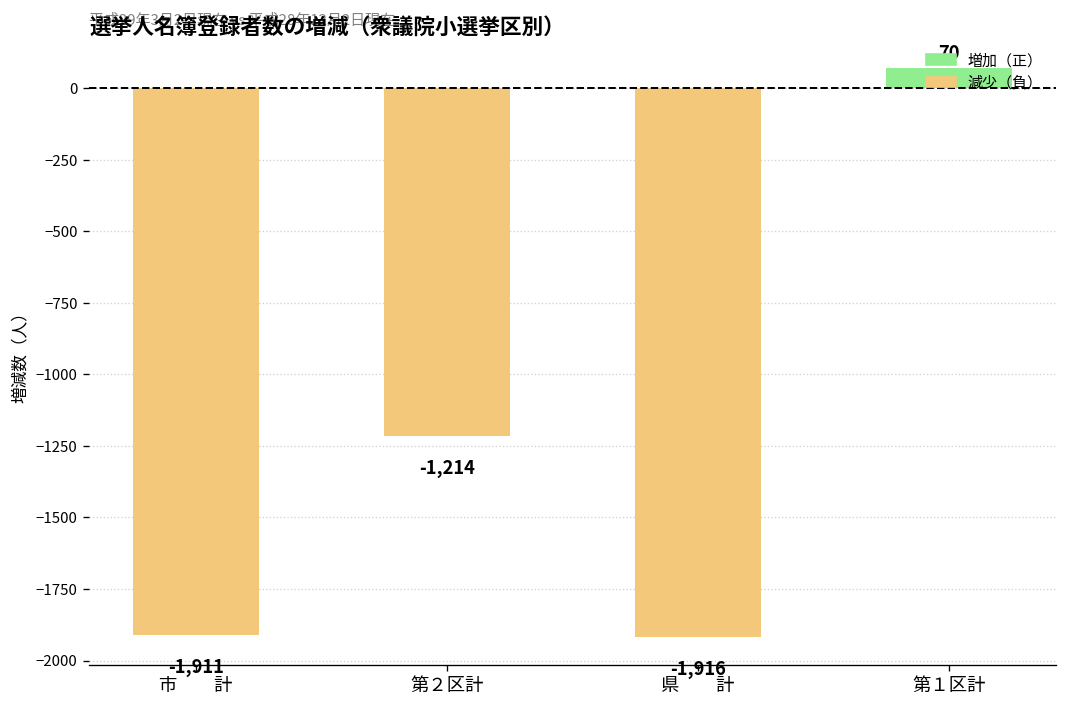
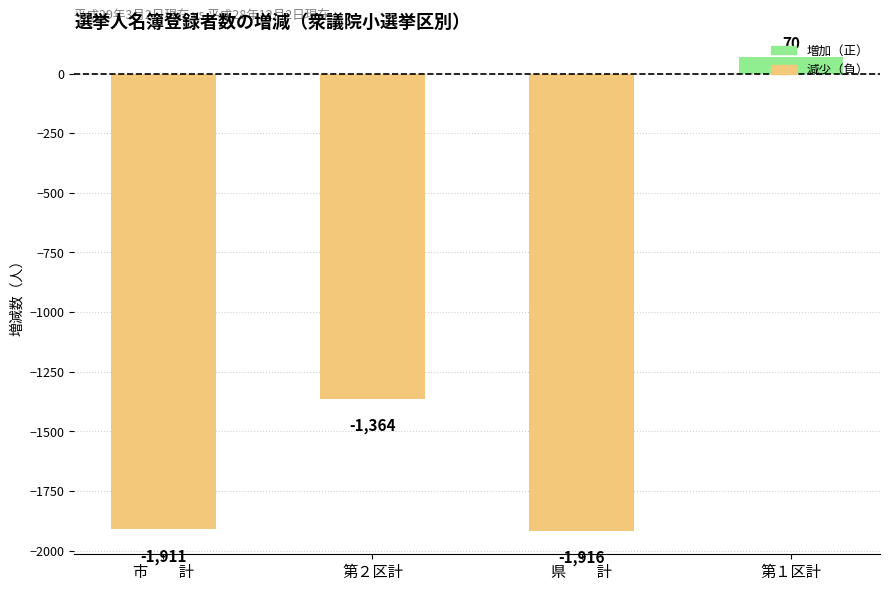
第２区計: -1,214 -> -1,364
